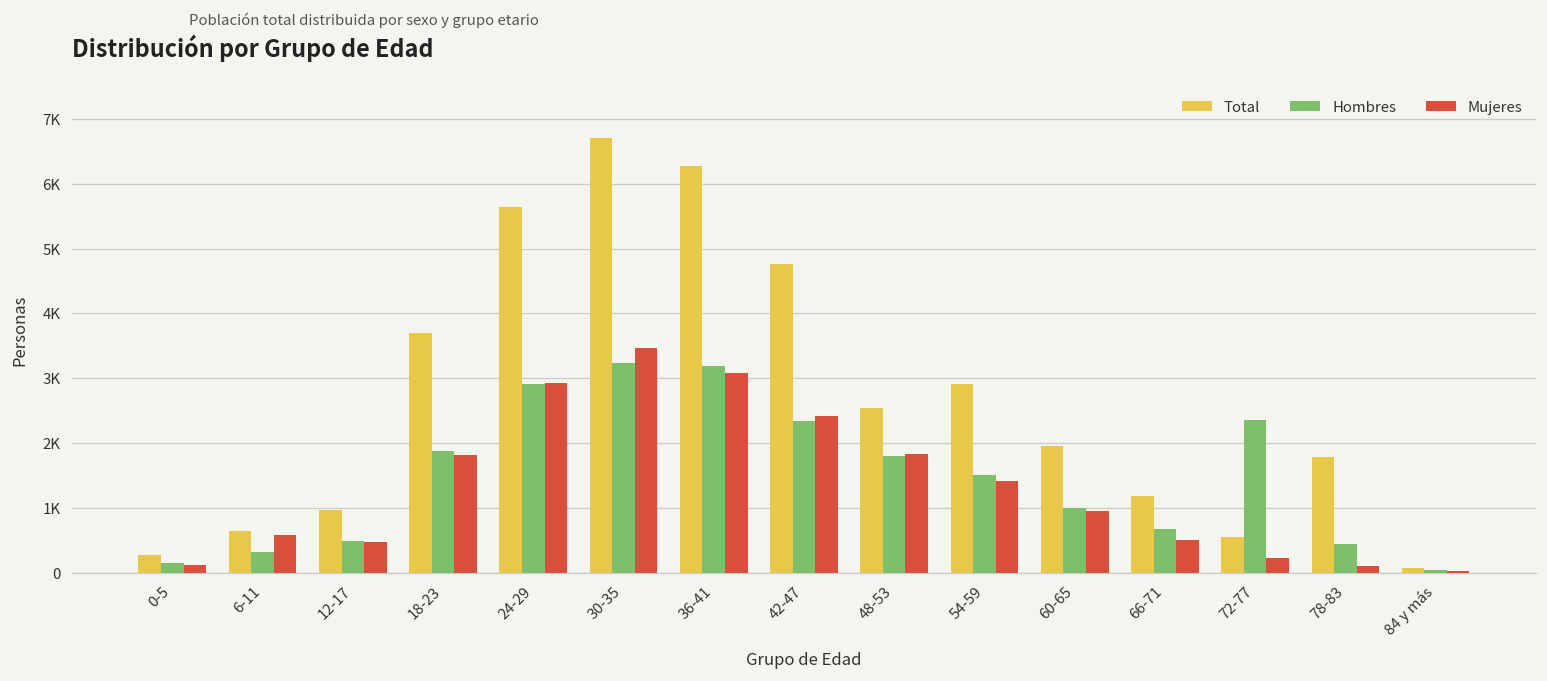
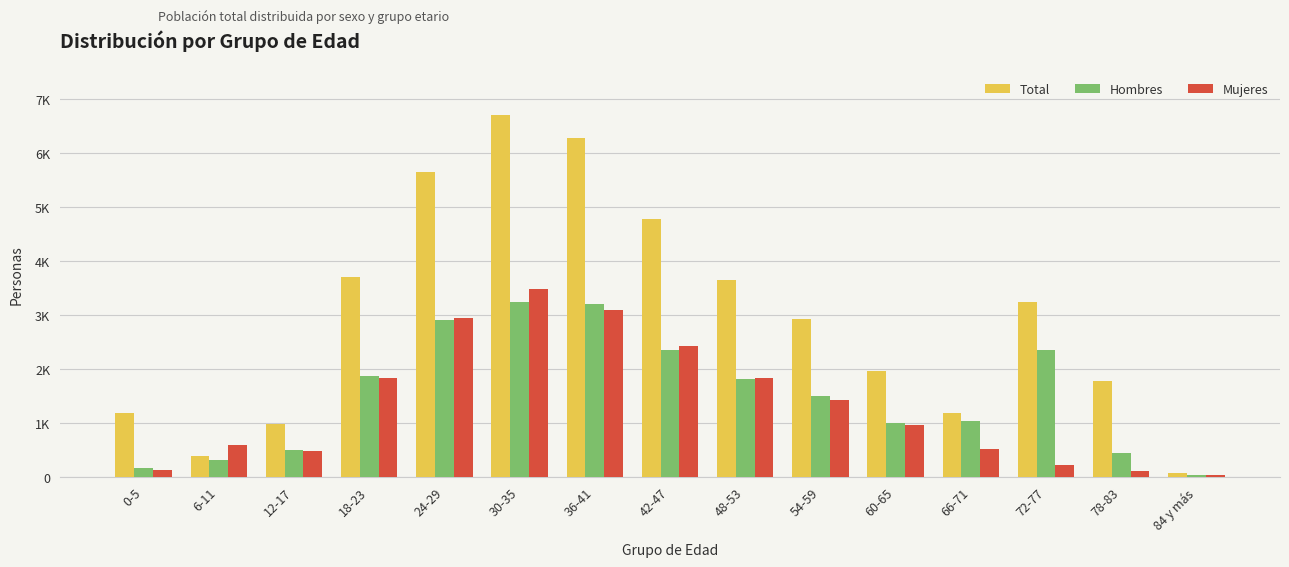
Total, 0-5: 300 -> 1200
Total, 6-11: 600 -> 400
Total, 48-53: 2500 -> 3600
Hombres, 66-71: 700 -> 1000
Total, 72-77: 600 -> 3200
